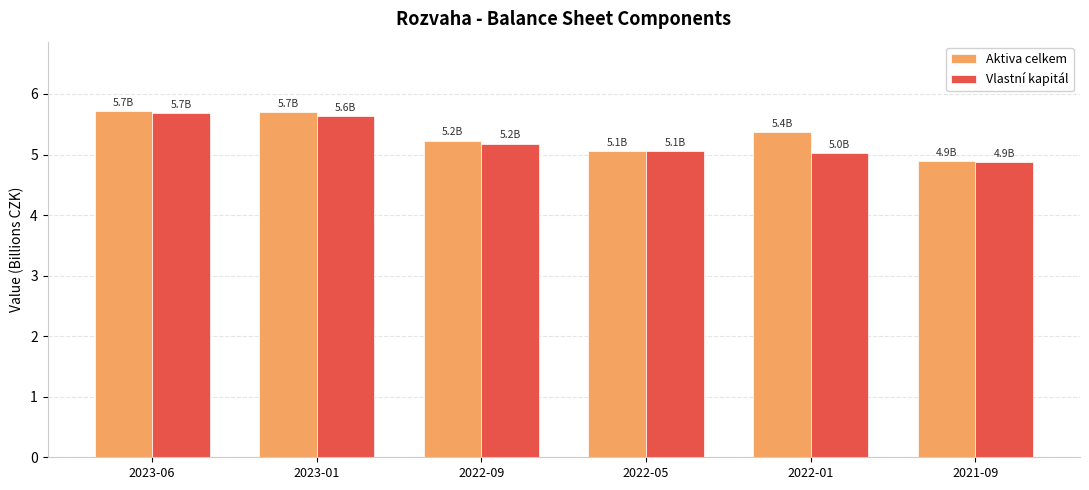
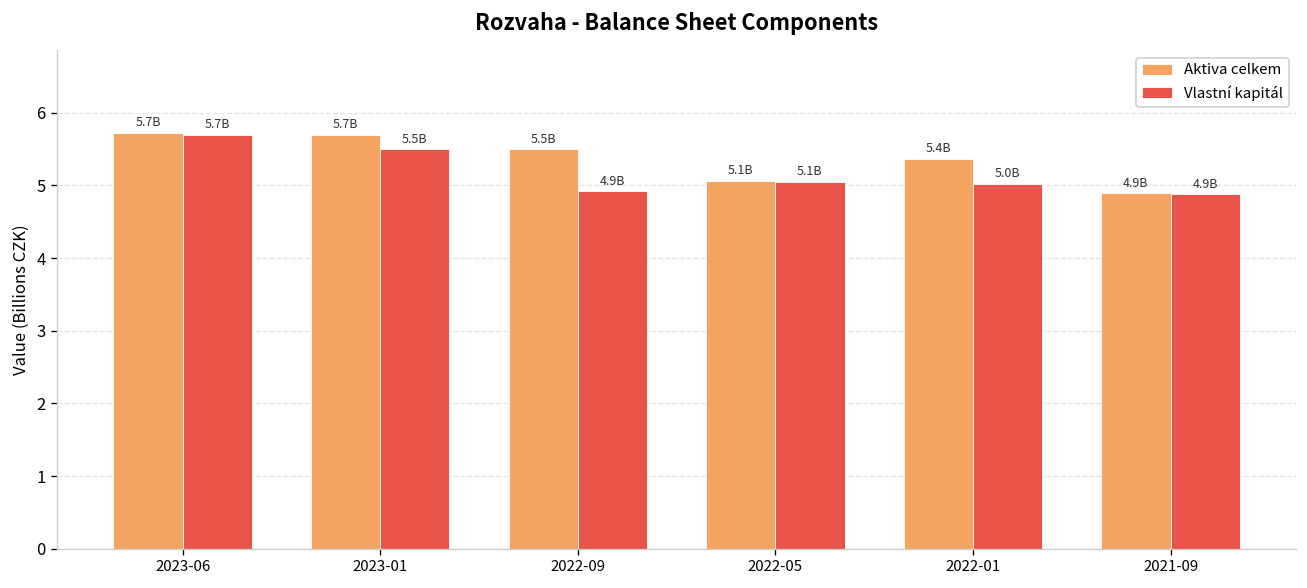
Vlastní kapitál, 2023-01: 5.6B -> 5.5B
Aktiva celkem, 2022-09: 5.2B -> 5.5B
Vlastní kapitál, 2022-09: 5.2B -> 4.9B
